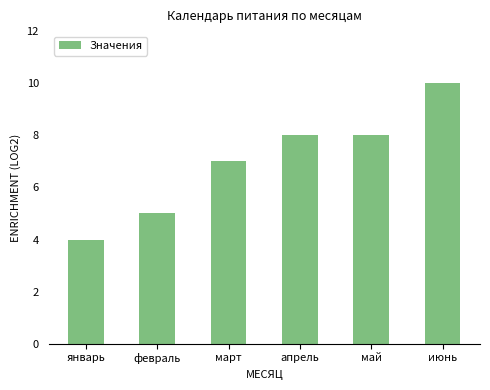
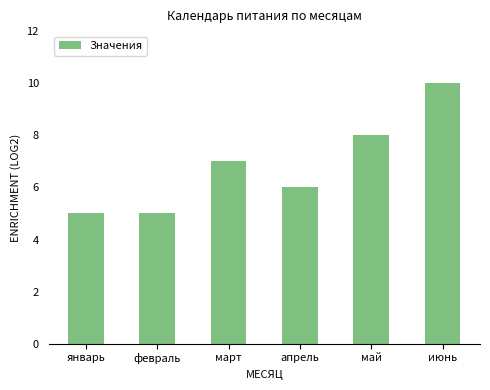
январь: 4 -> 5
апрель: 8 -> 6
